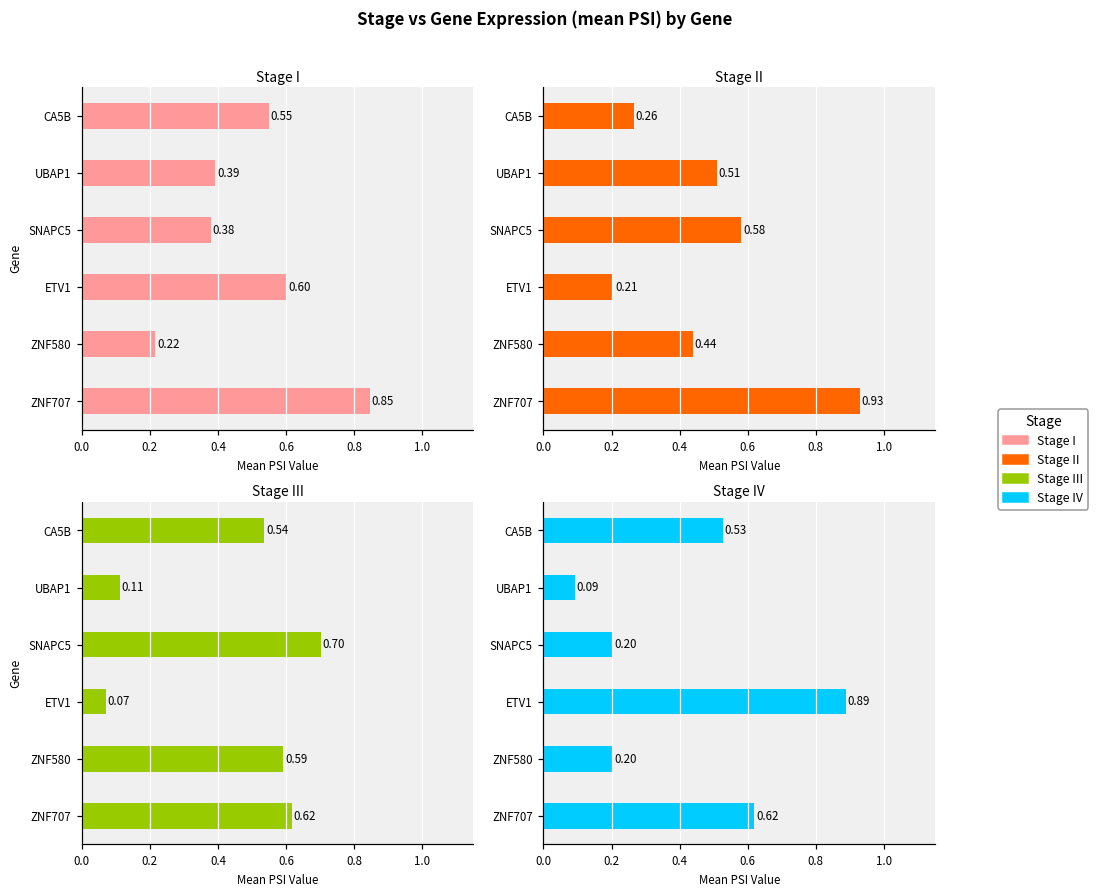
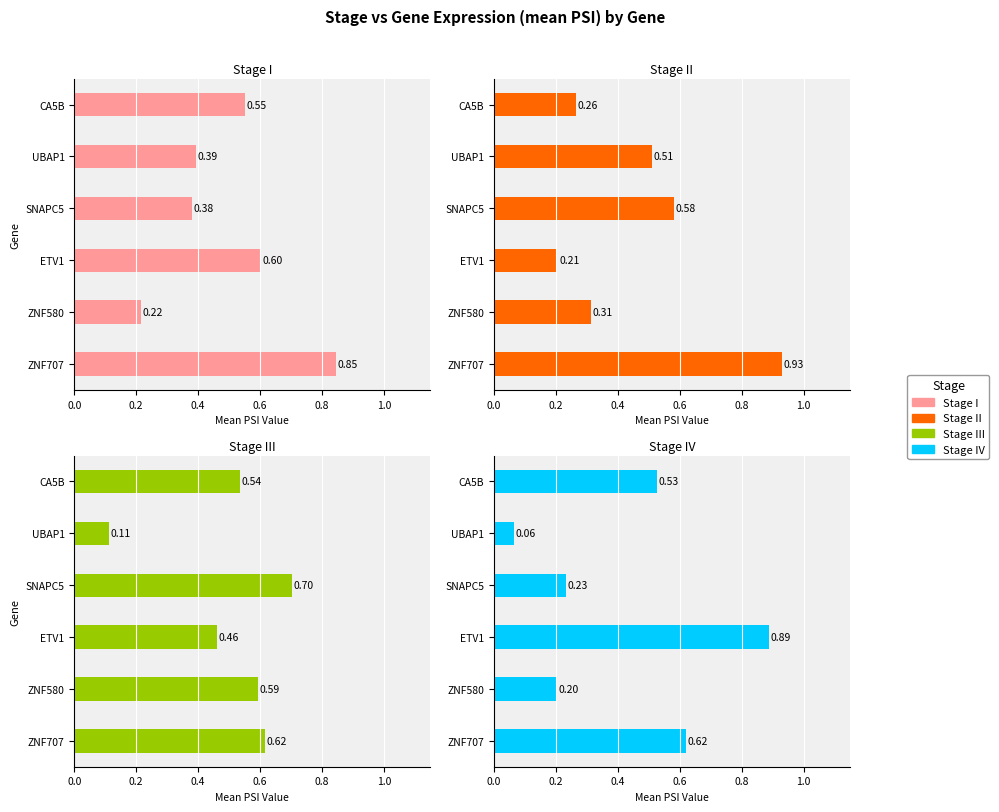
Stage II, ZNF580: 0.44 -> 0.31
Stage III, ETV1: 0.07 -> 0.46
Stage IV, UBAP1: 0.09 -> 0.06
Stage IV, SNAPC5: 0.20 -> 0.23
